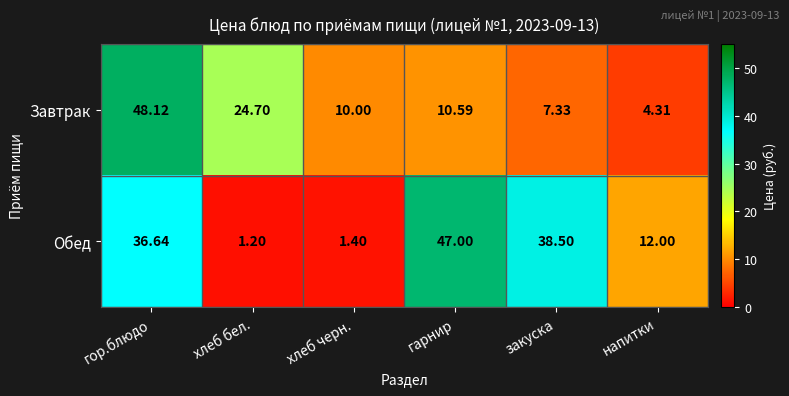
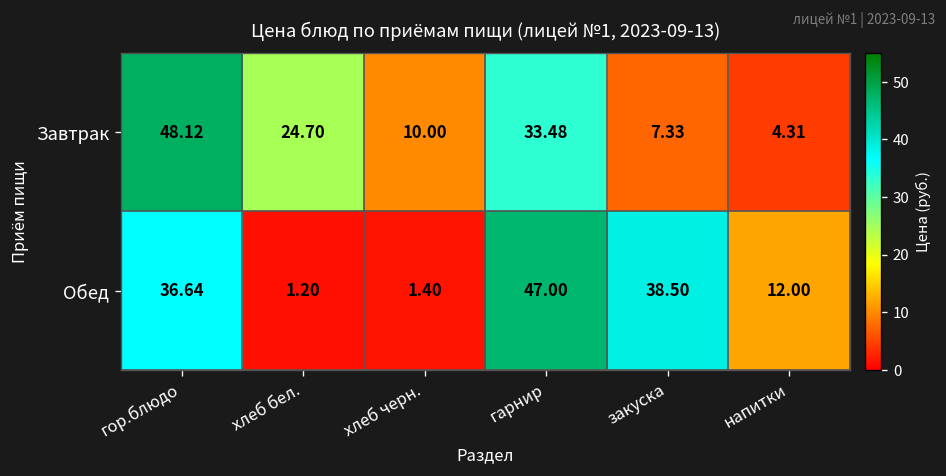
Завтрак, гарнир: 10.59 -> 33.48
